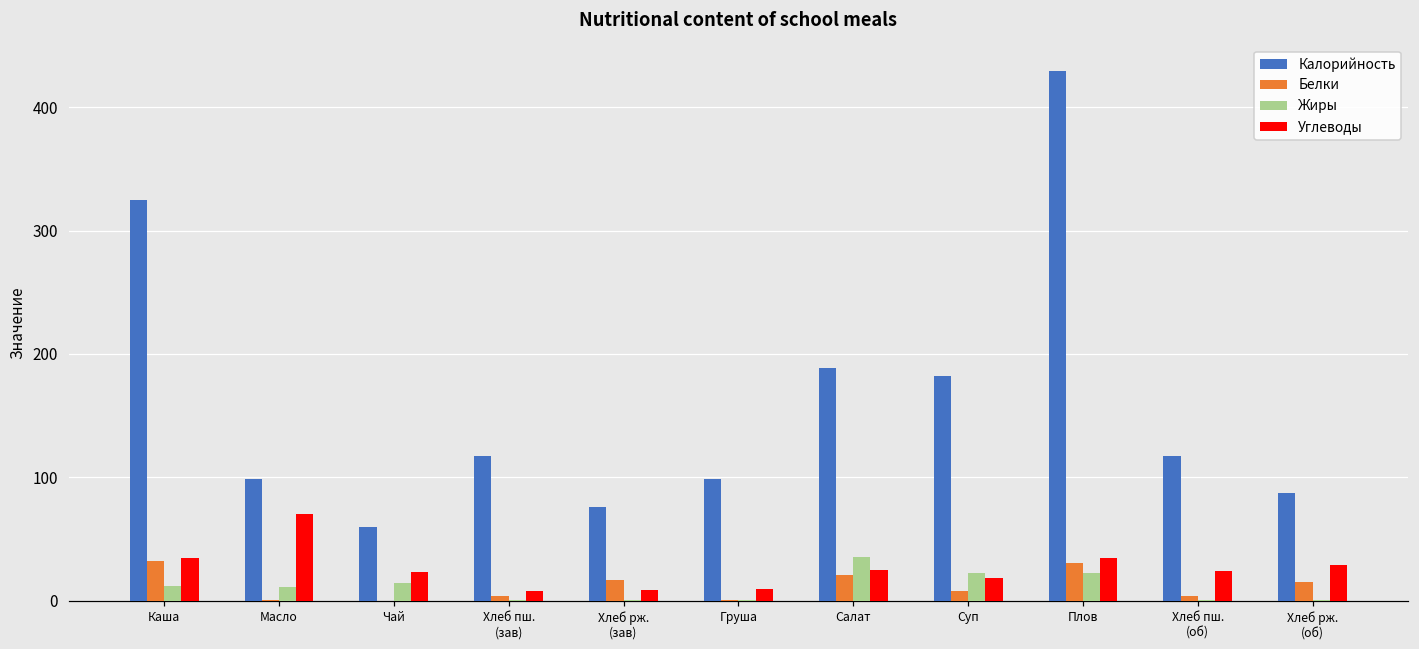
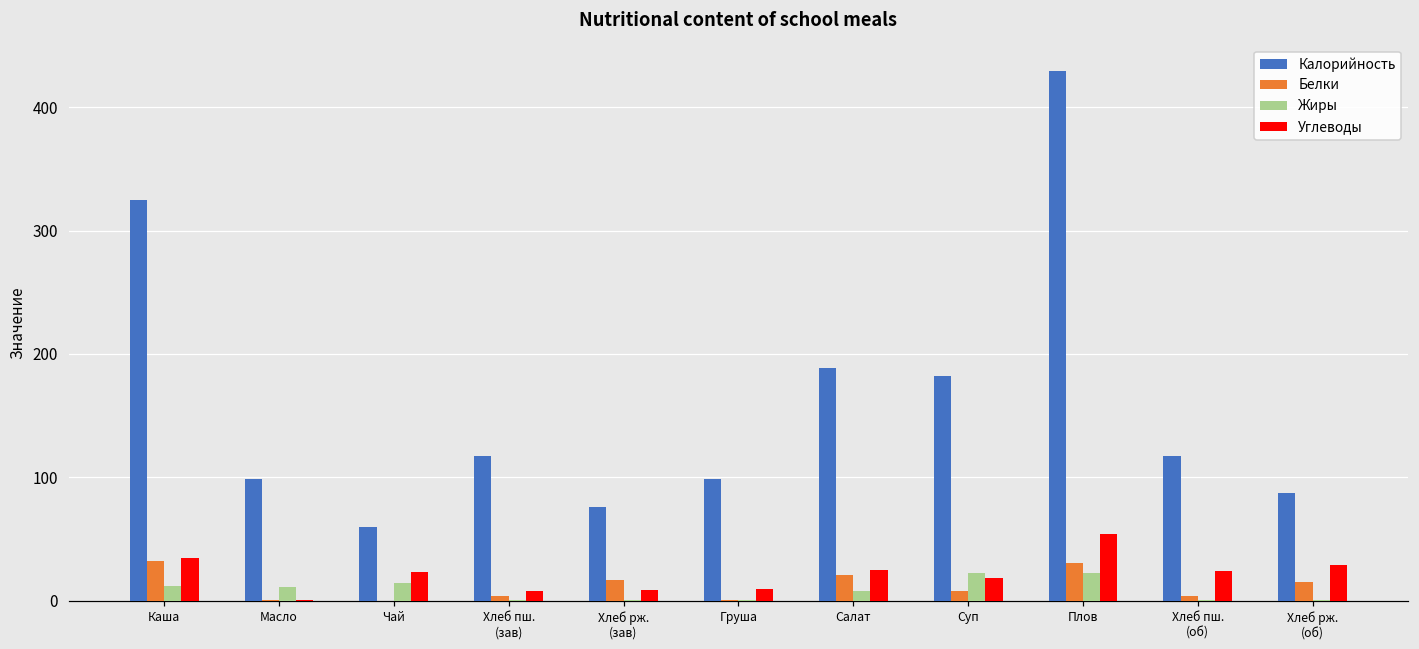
Углеводы, Масло: 70 -> 0
Жиры, Салат: 36 -> 8
Углеводы, Плов: 35 -> 54
